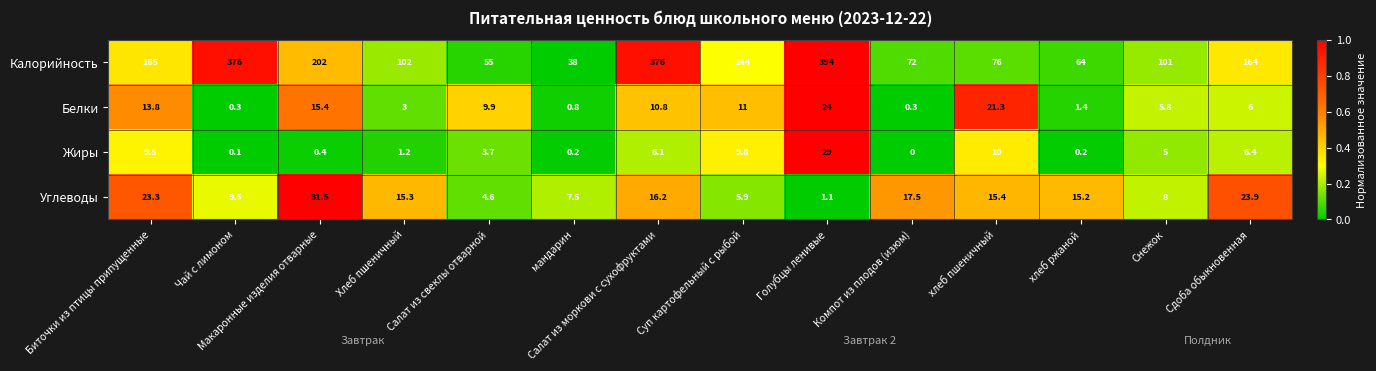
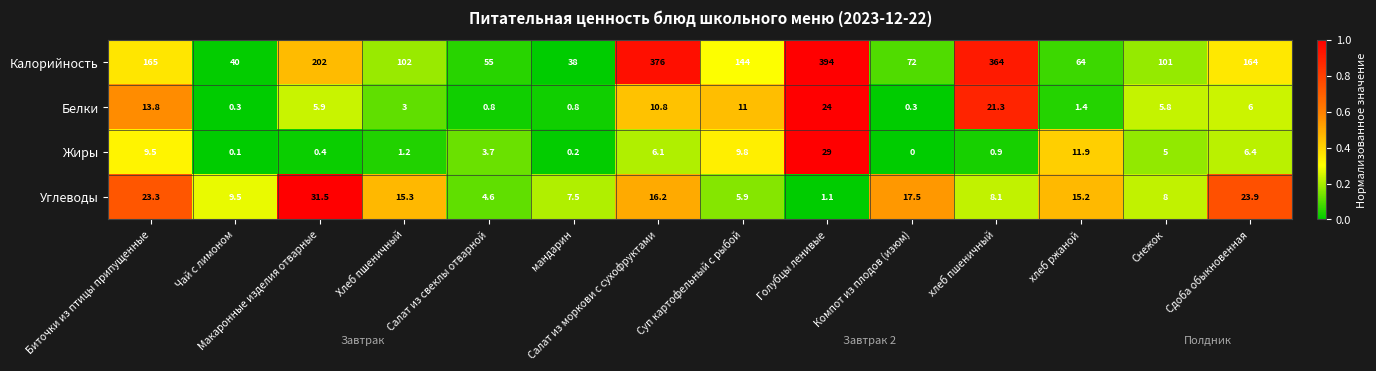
Калорийность, Чай с лимоном: 376 -> 40
Калорийность, хлеб пшеничный: 76 -> 364
Белки, Макаронные изделия отварные: 15.4 -> 5.9
Белки, Салат из свеклы отварной: 9.9 -> 0.8
Жиры, хлеб пшеничный: 10 -> 0.9
Жиры, хлеб ржаной: 0.2 -> 11.9
Углеводы, хлеб пшеничный: 15.4 -> 8.1
